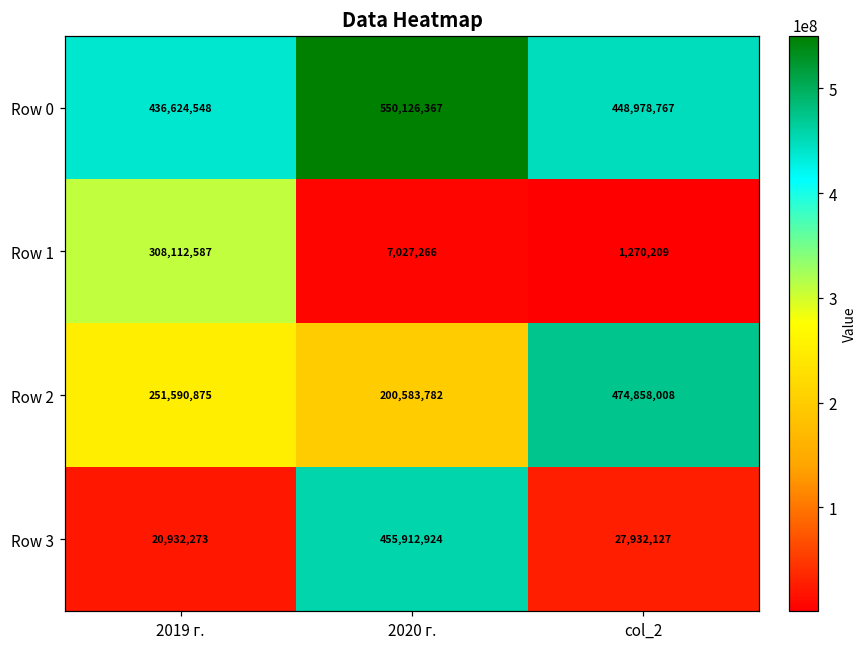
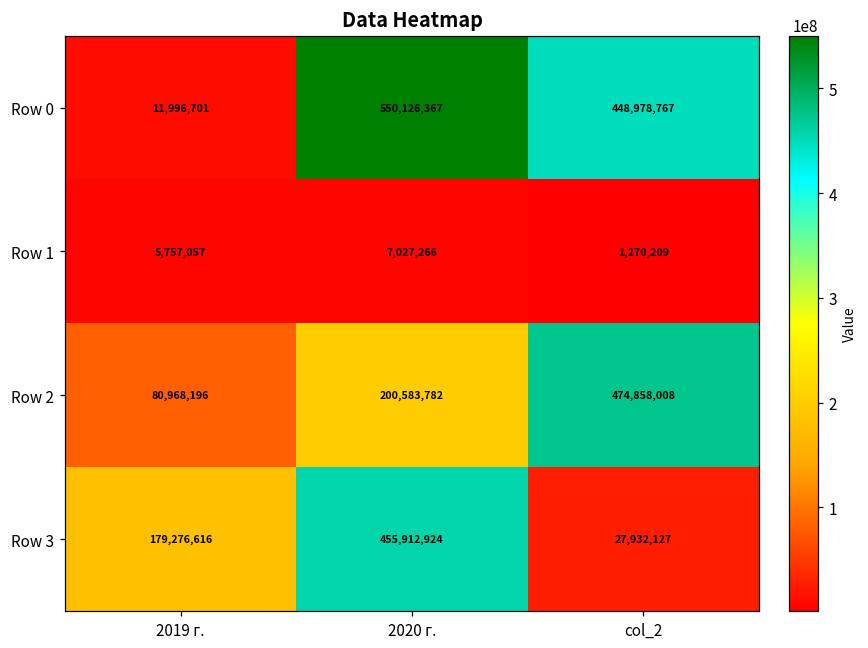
Row 0, 2019 г.: 436,624,548 -> 11,996,701
Row 1, 2019 г.: 308,112,587 -> 5,757,057
Row 2, 2019 г.: 251,590,875 -> 80,968,196
Row 3, 2019 г.: 20,932,273 -> 179,276,616
